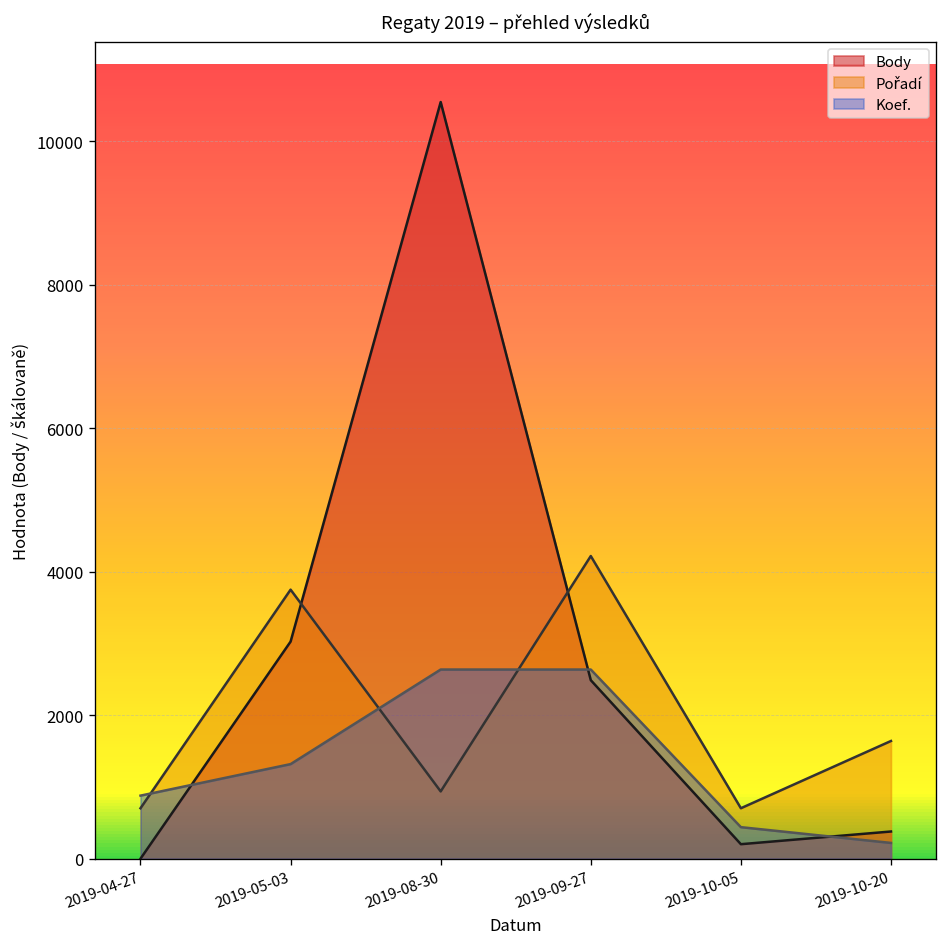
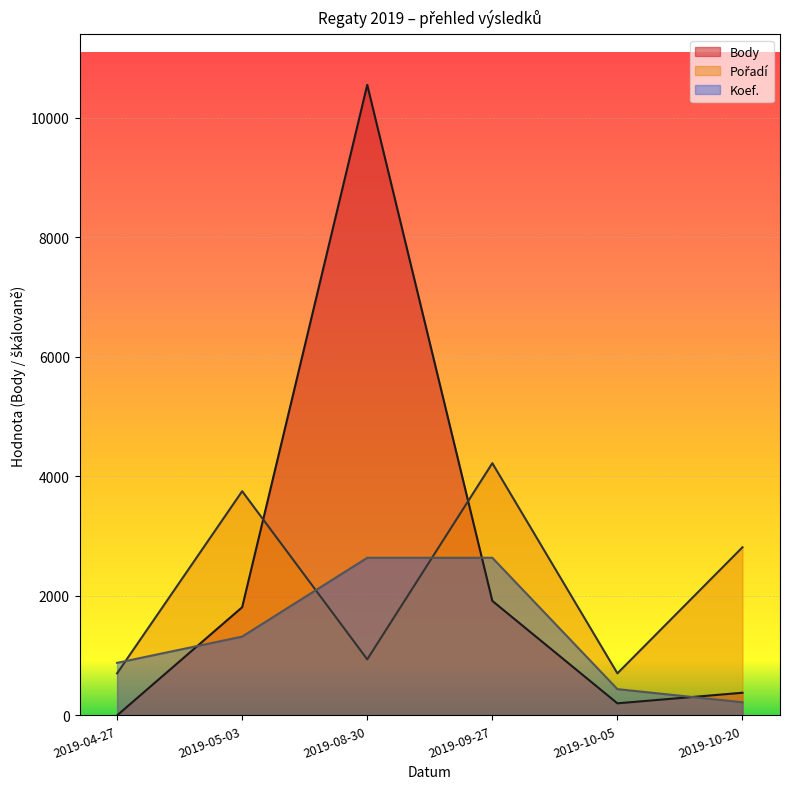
Body, 2019-05-03: 3000 -> 1800
Body, 2019-09-27: 2500 -> 1900
Pořadí, 2019-10-20: 1600 -> 2800
